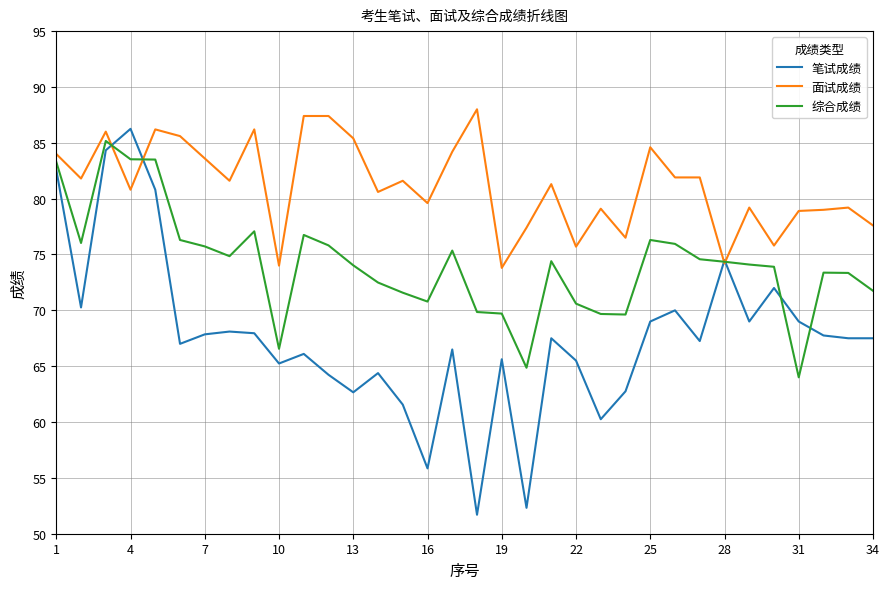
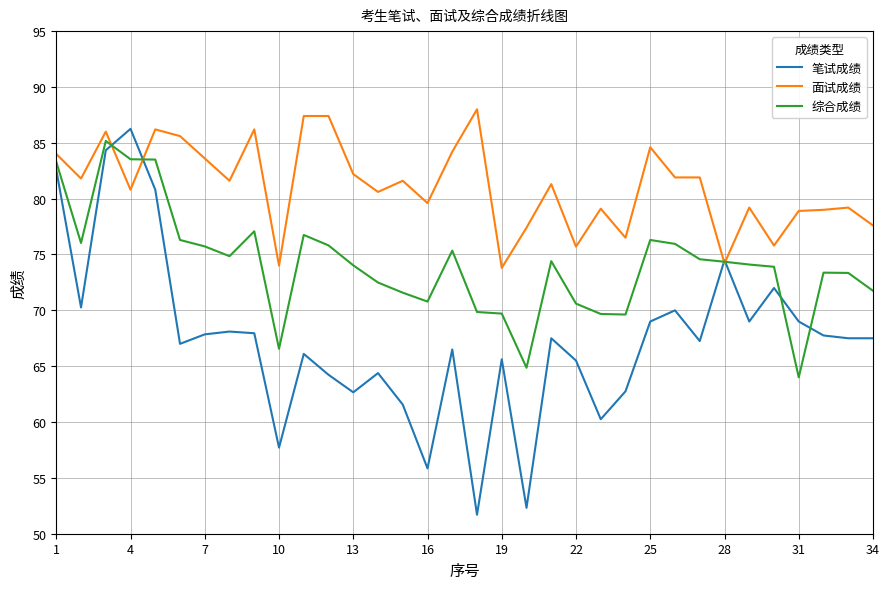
笔试成绩, 10: 65.2 -> 57.7
面试成绩, 13: 85.4 -> 82.2
